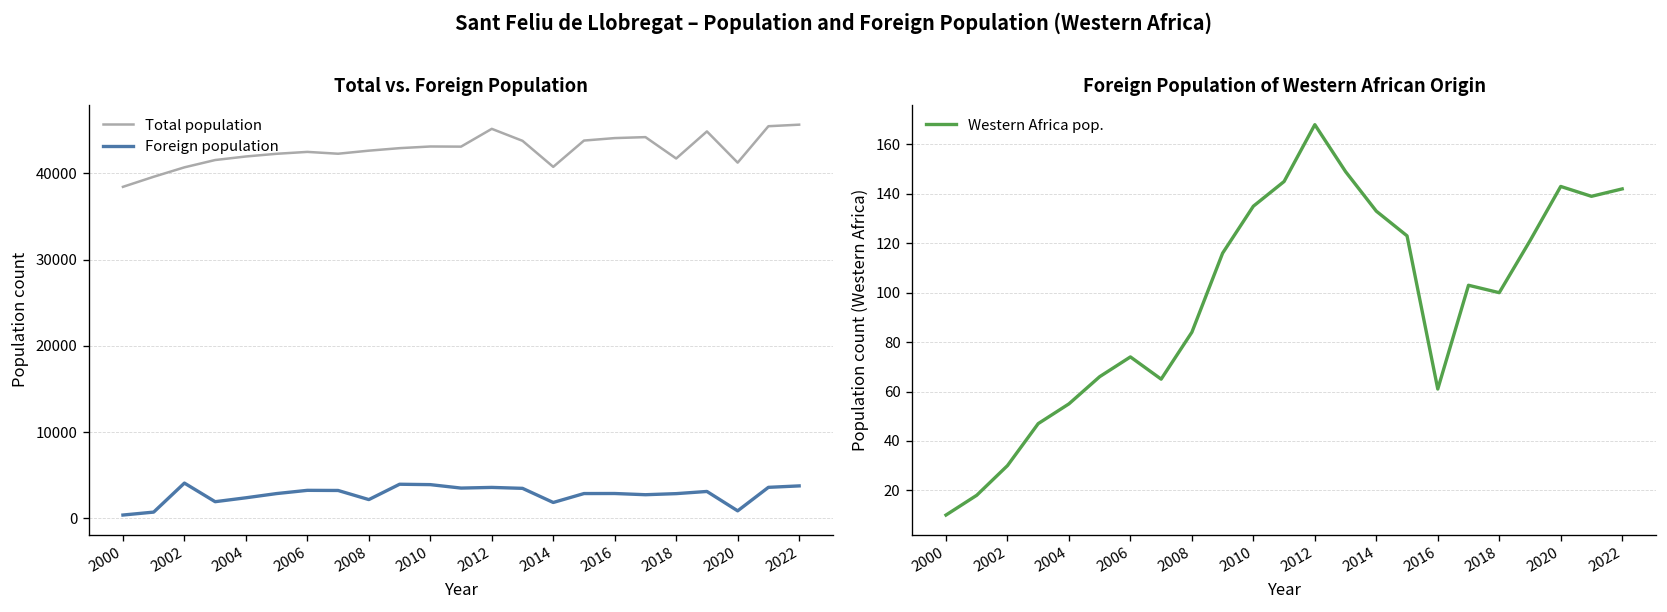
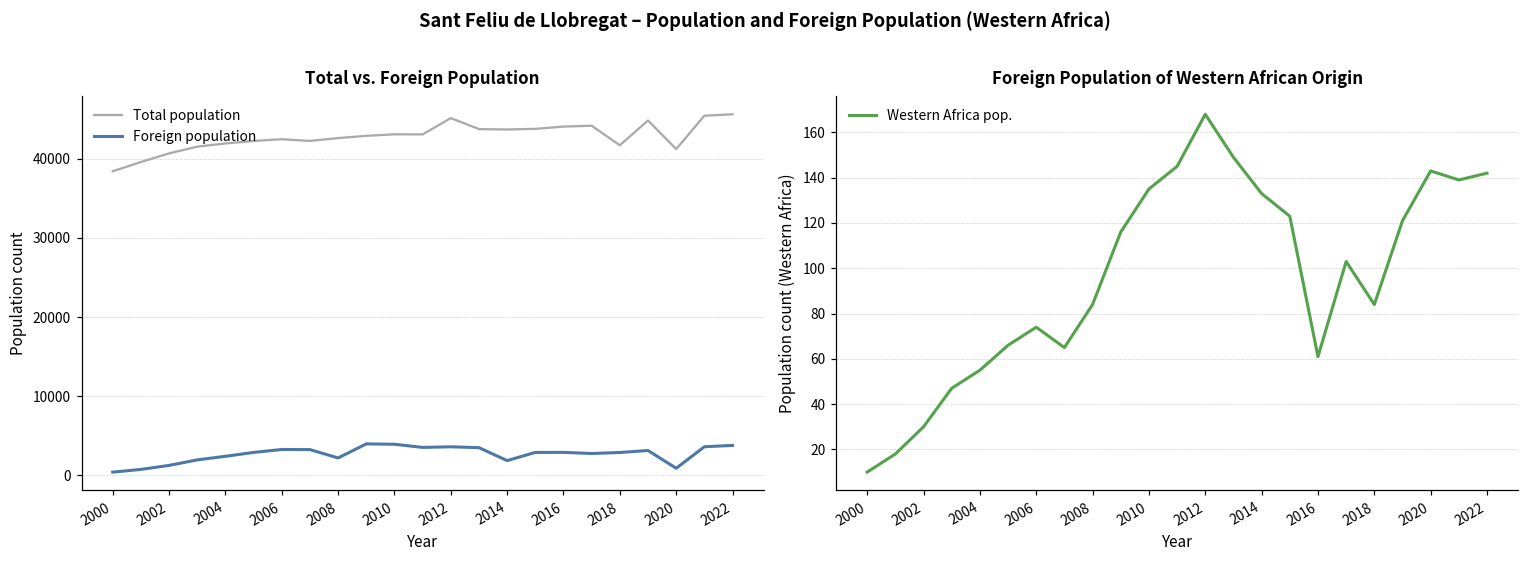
Total vs. Foreign Population, Foreign population, 2002: 4000 -> 1000
Total vs. Foreign Population, Total population, 2014: 41000 -> 44000
Foreign Population of Western African Origin, 2018: 100 -> 84
